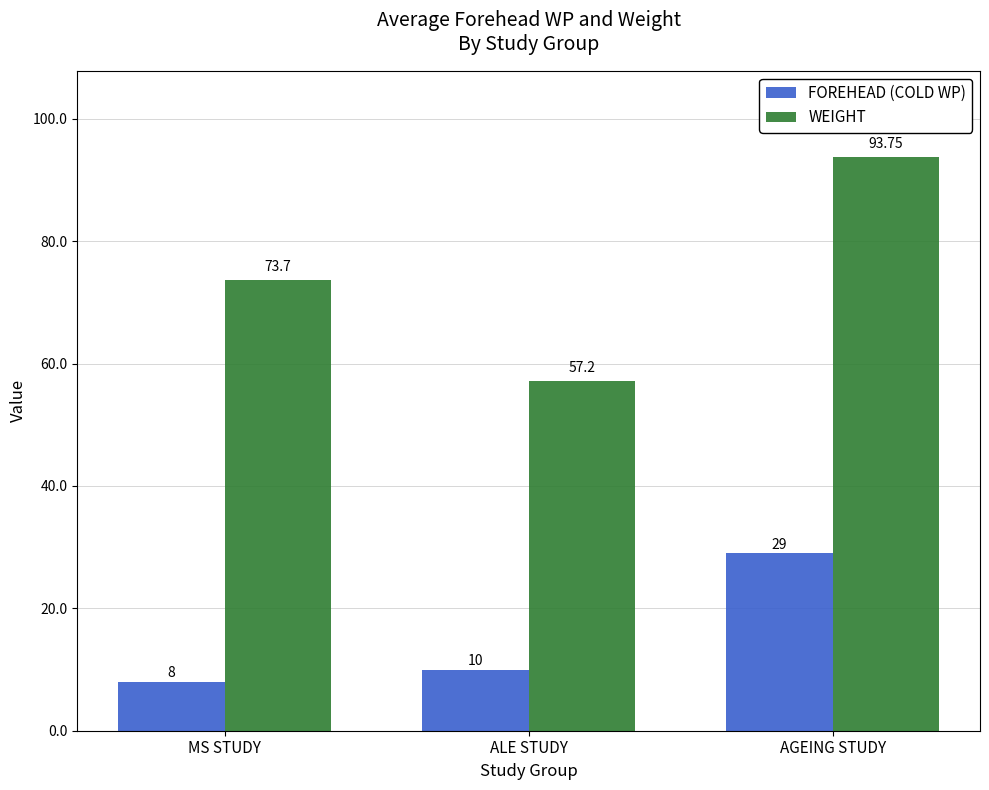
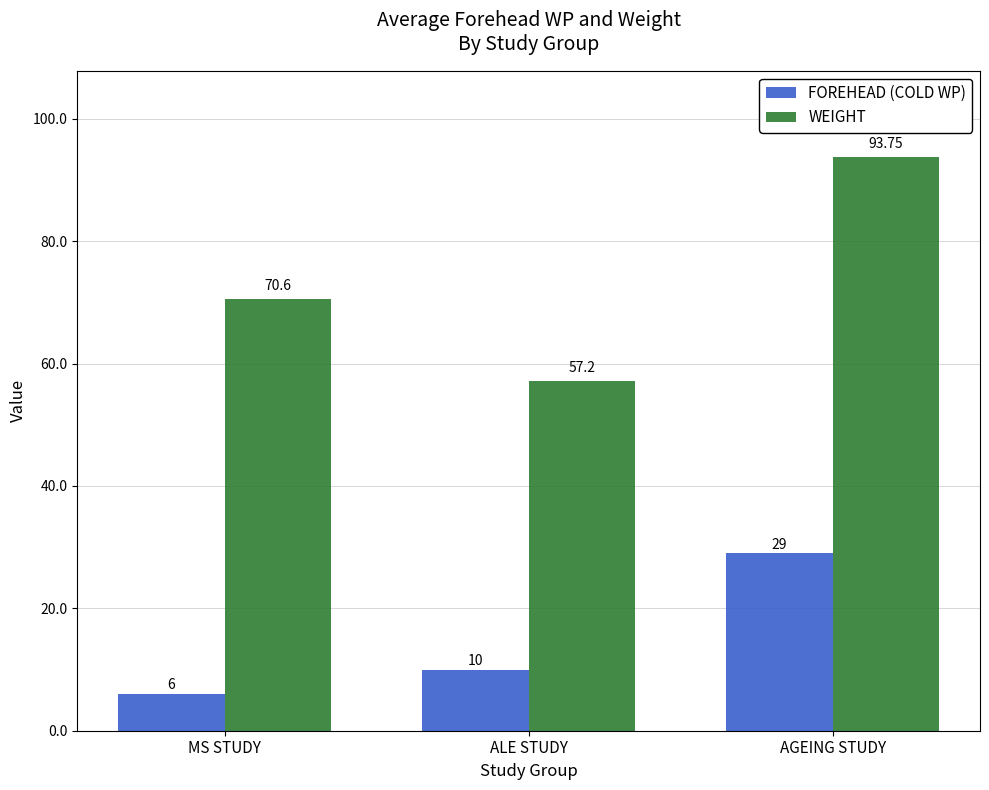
FOREHEAD (COLD WP), MS STUDY: 8 -> 6
WEIGHT, MS STUDY: 73.7 -> 70.6
